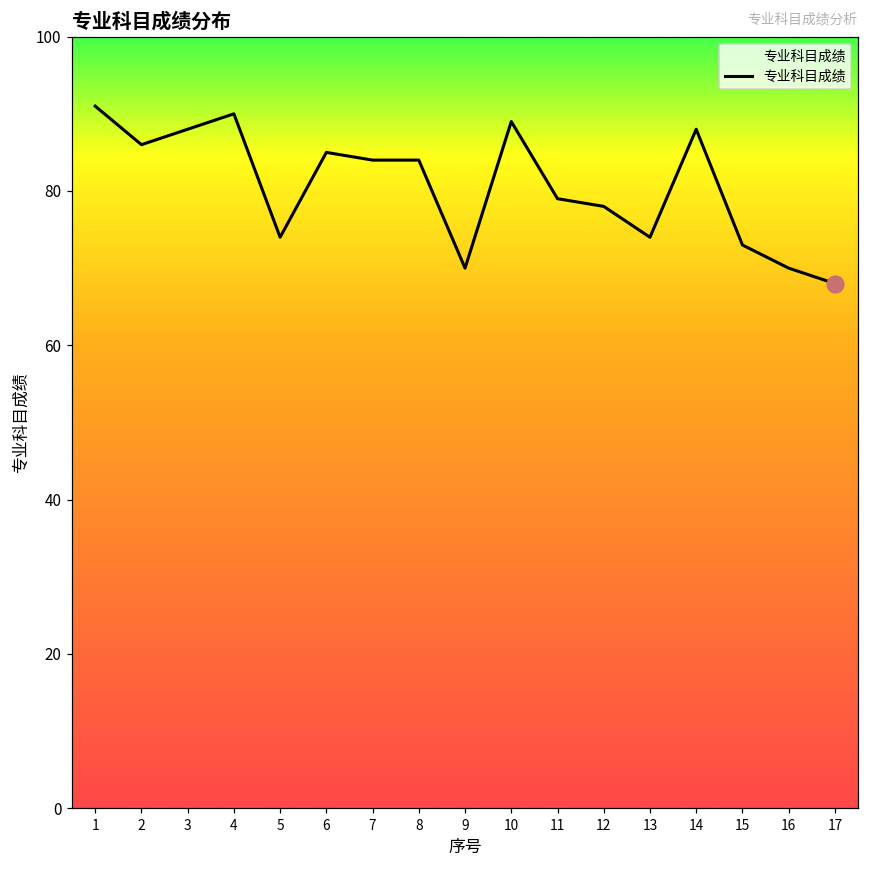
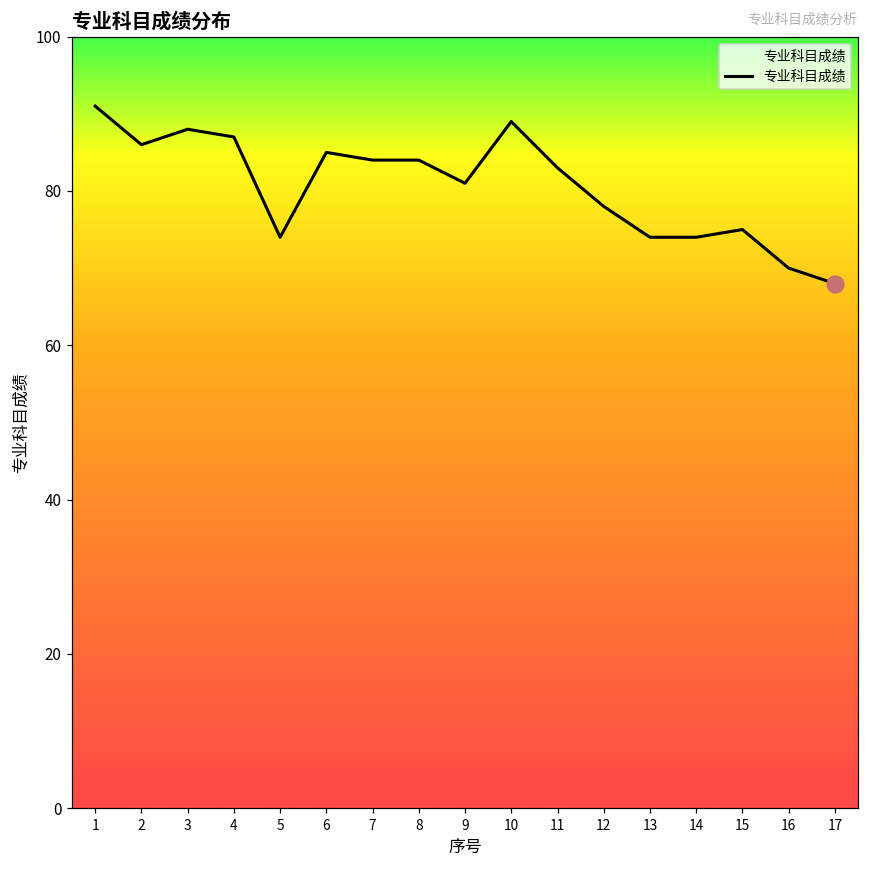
专业科目成绩, 4: 90 -> 87
专业科目成绩, 9: 70 -> 81
专业科目成绩, 11: 79 -> 83
专业科目成绩, 14: 88 -> 74
专业科目成绩, 15: 73 -> 75
